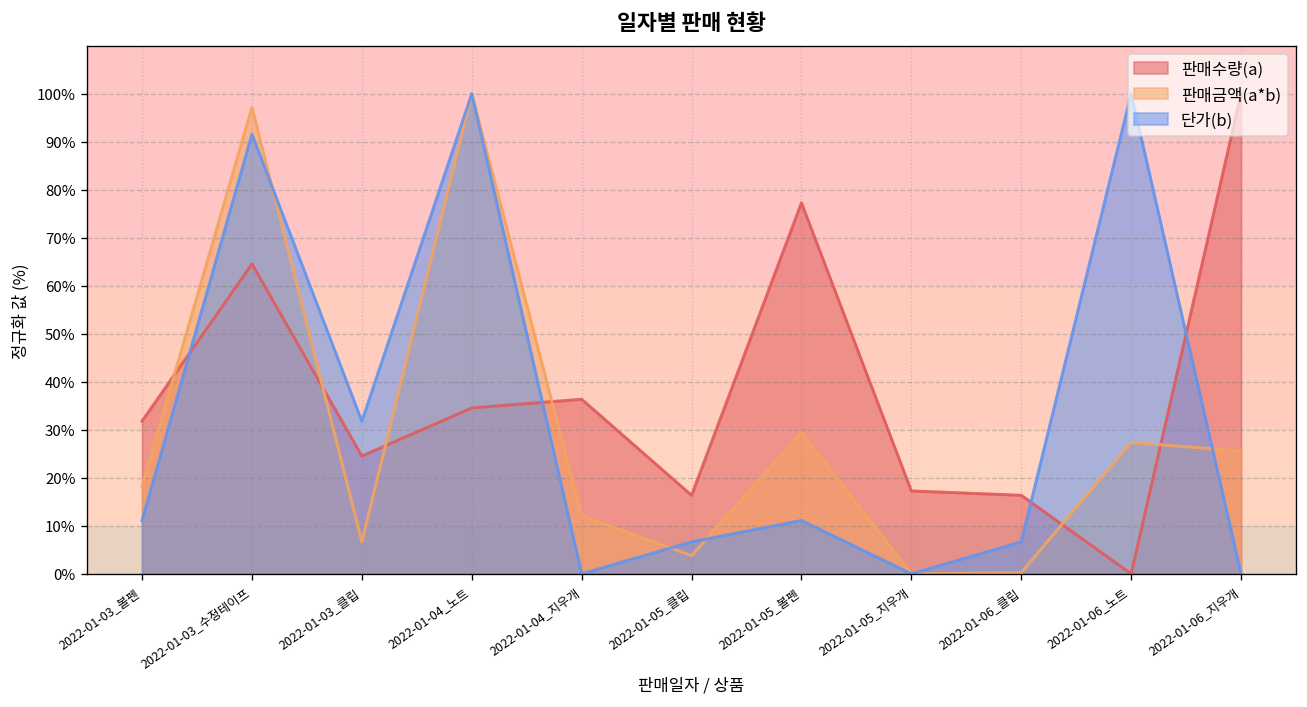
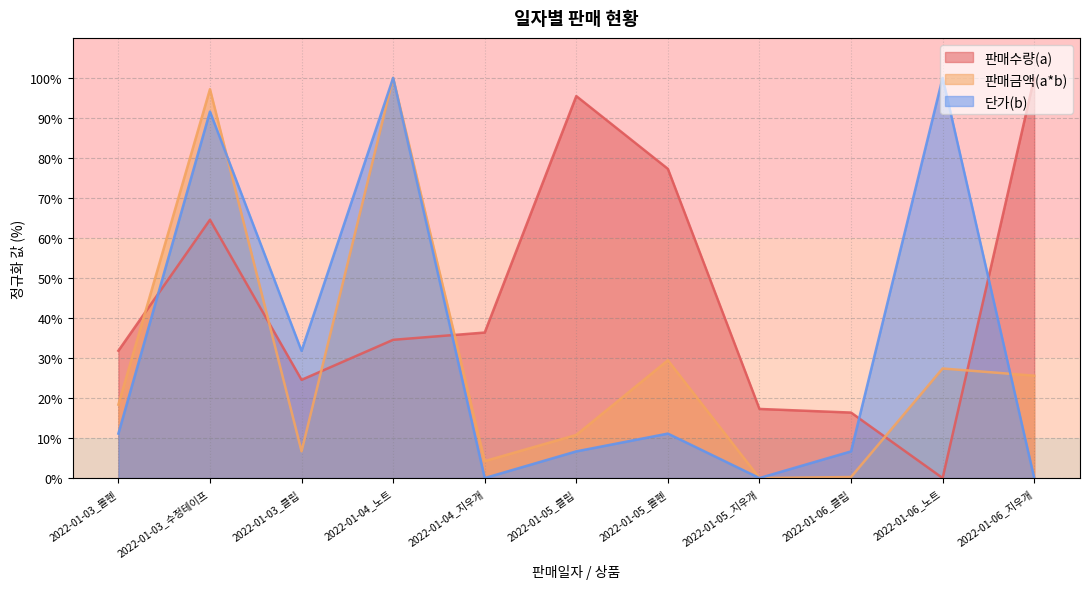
판매금액(a*b), 2022-01-04_지우개: 12% -> 4%
판매수량(a), 2022-01-05_클립: 16% -> 95%
판매금액(a*b), 2022-01-05_클립: 4% -> 11%
